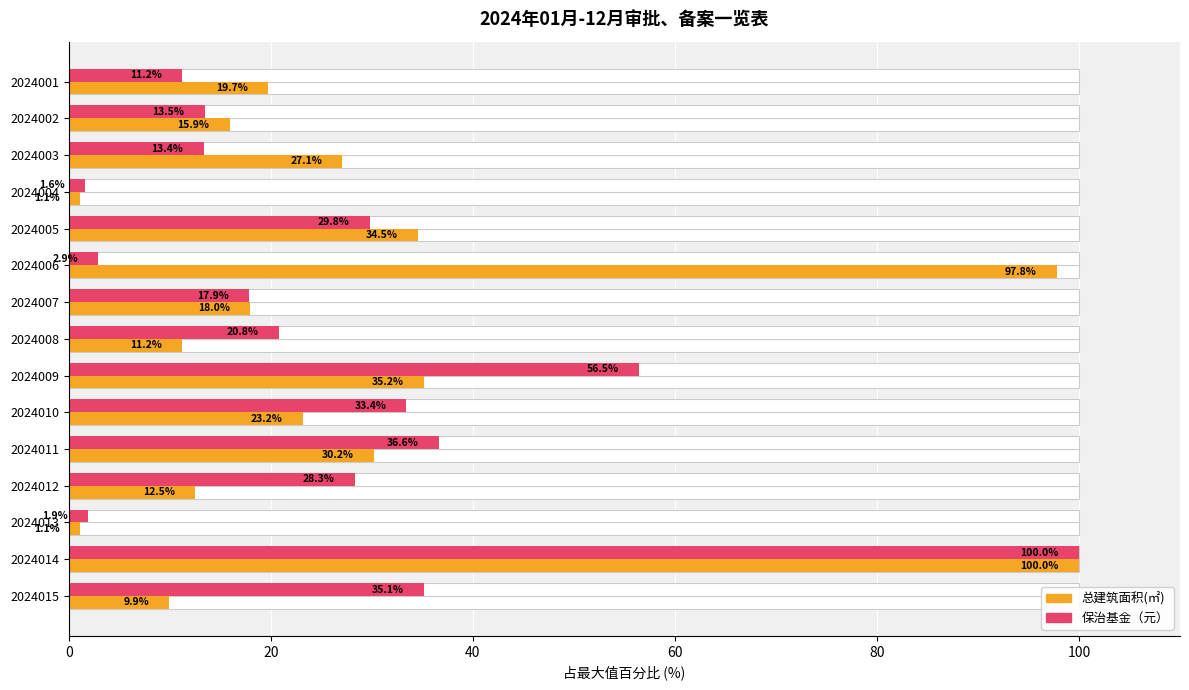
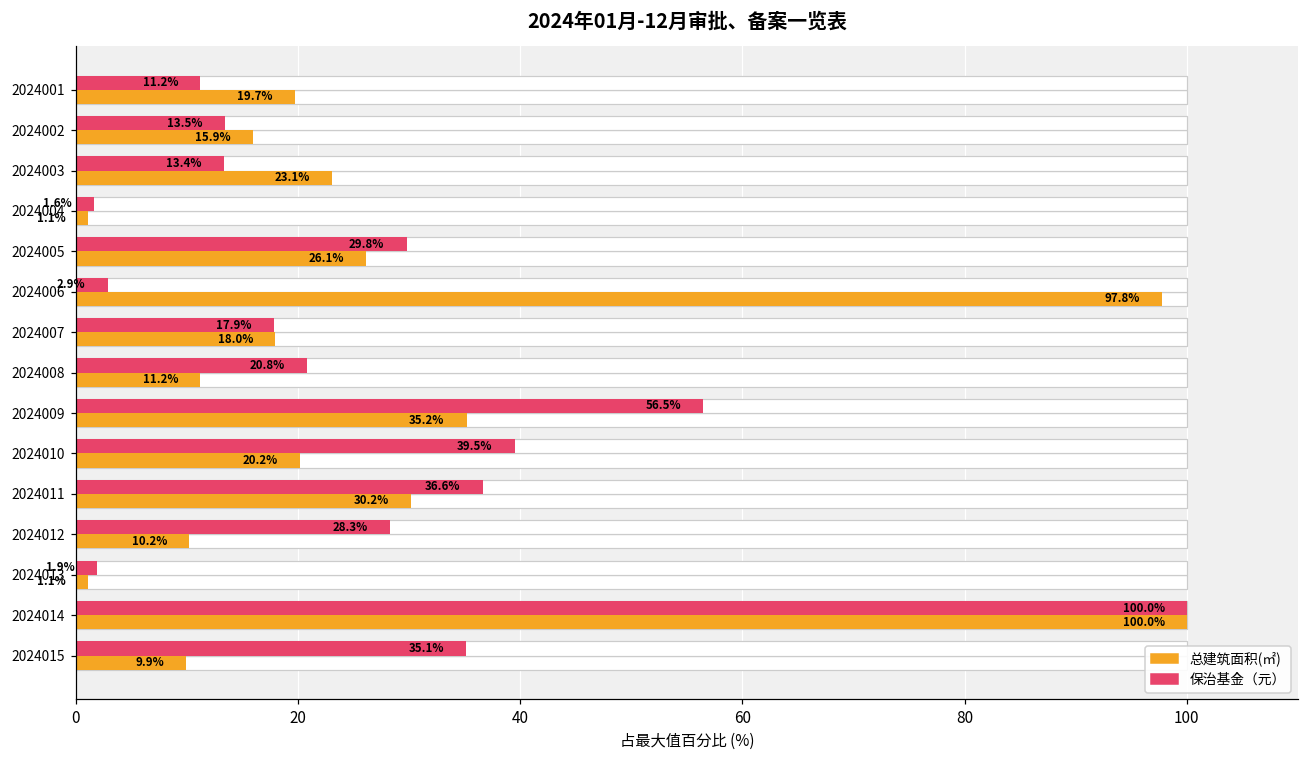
总建筑面积(㎡), 2024003: 27.1% -> 23.1%
总建筑面积(㎡), 2024005: 34.5% -> 26.1%
保治基金（元）, 2024010: 33.4% -> 39.5%
总建筑面积(㎡), 2024010: 23.2% -> 20.2%
总建筑面积(㎡), 2024012: 12.5% -> 10.2%
